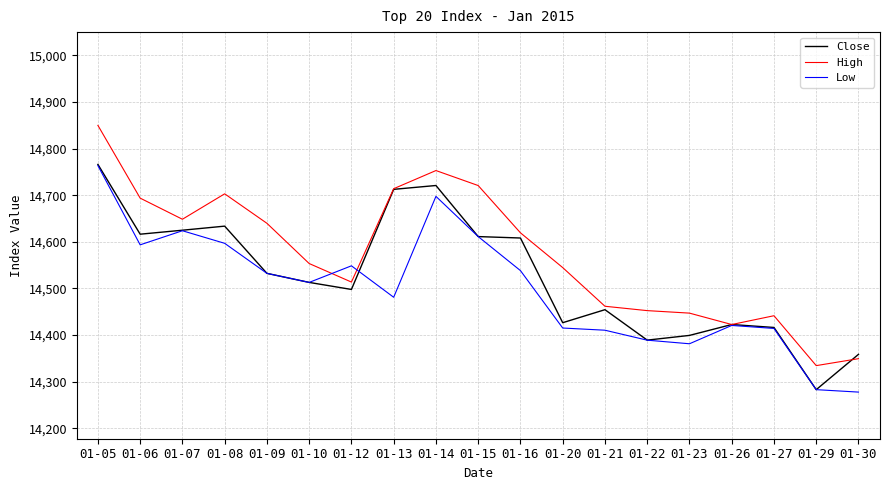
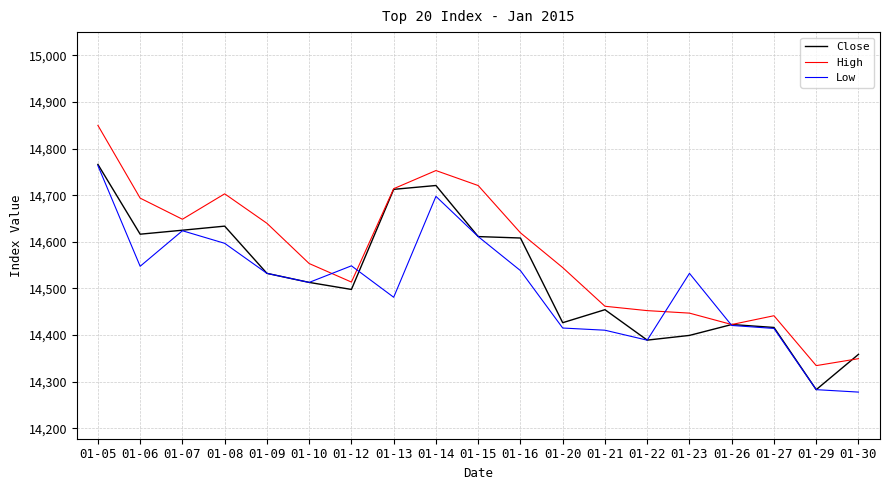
Low, 01-06: 14,590 -> 14,550
Low, 01-23: 14,380 -> 14,530
